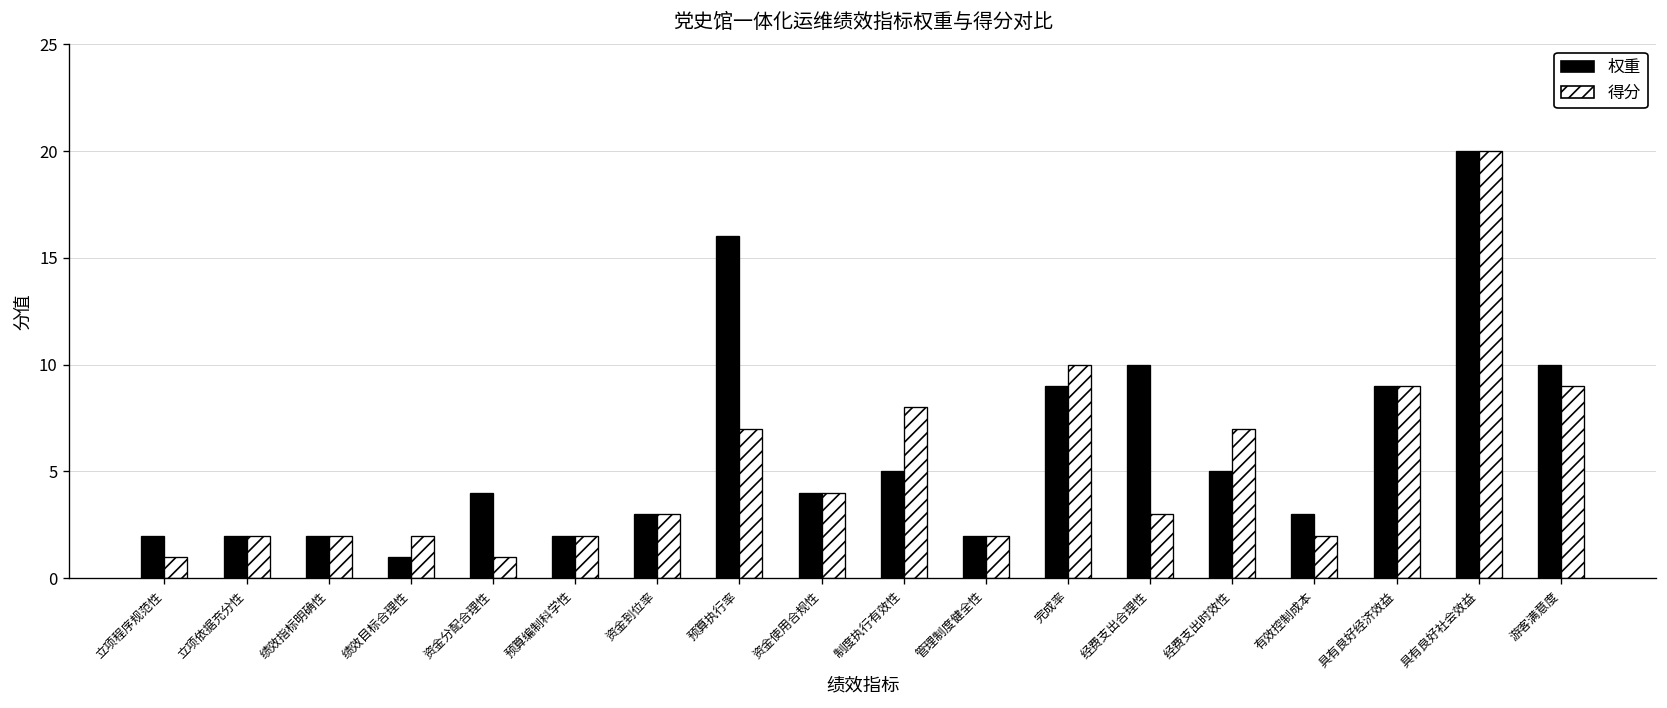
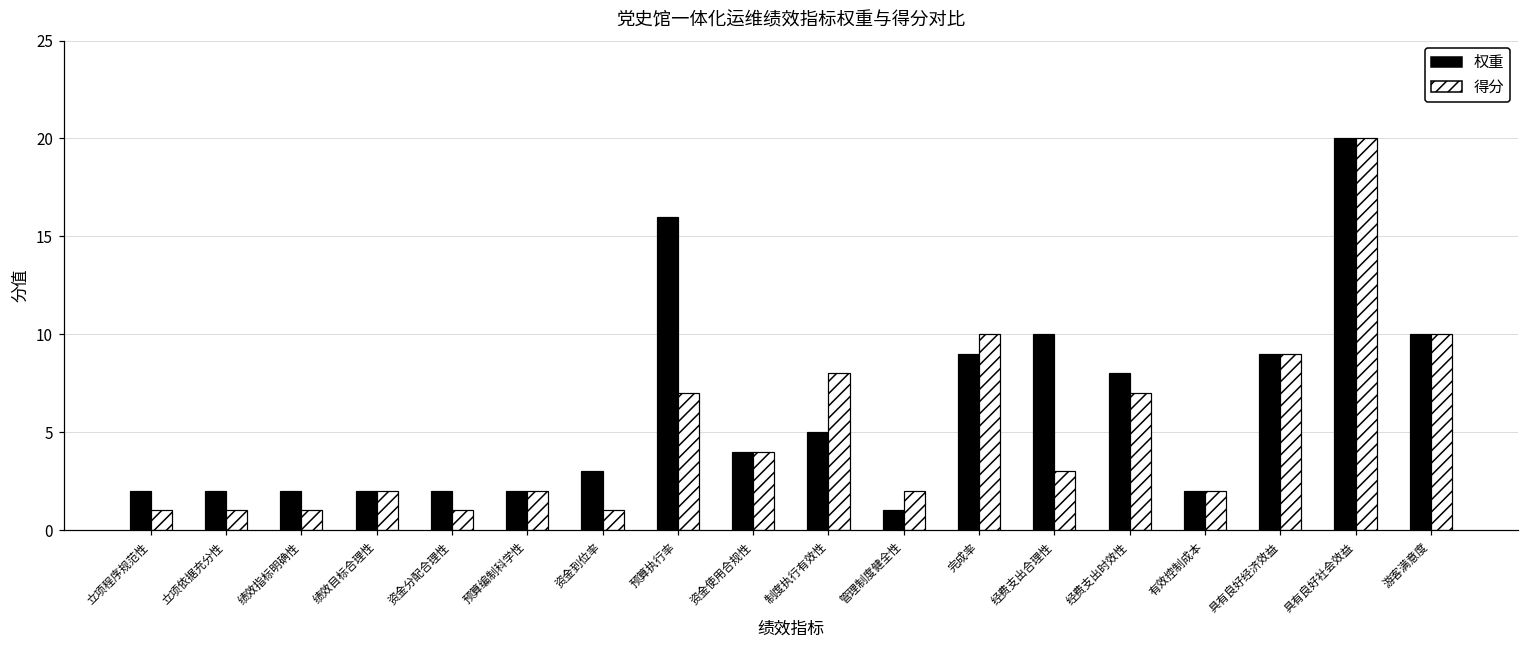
得分, 立项依据充分性: 2 -> 1
得分, 绩效指标明确性: 2 -> 1
权重, 绩效目标合理性: 1 -> 2
权重, 资金分配合理性: 4 -> 2
得分, 资金到位率: 3 -> 1
权重, 管理制度健全性: 2 -> 1
权重, 经费支出时效性: 5 -> 8
权重, 有效控制成本: 3 -> 2
得分, 游客满意度: 9 -> 10
